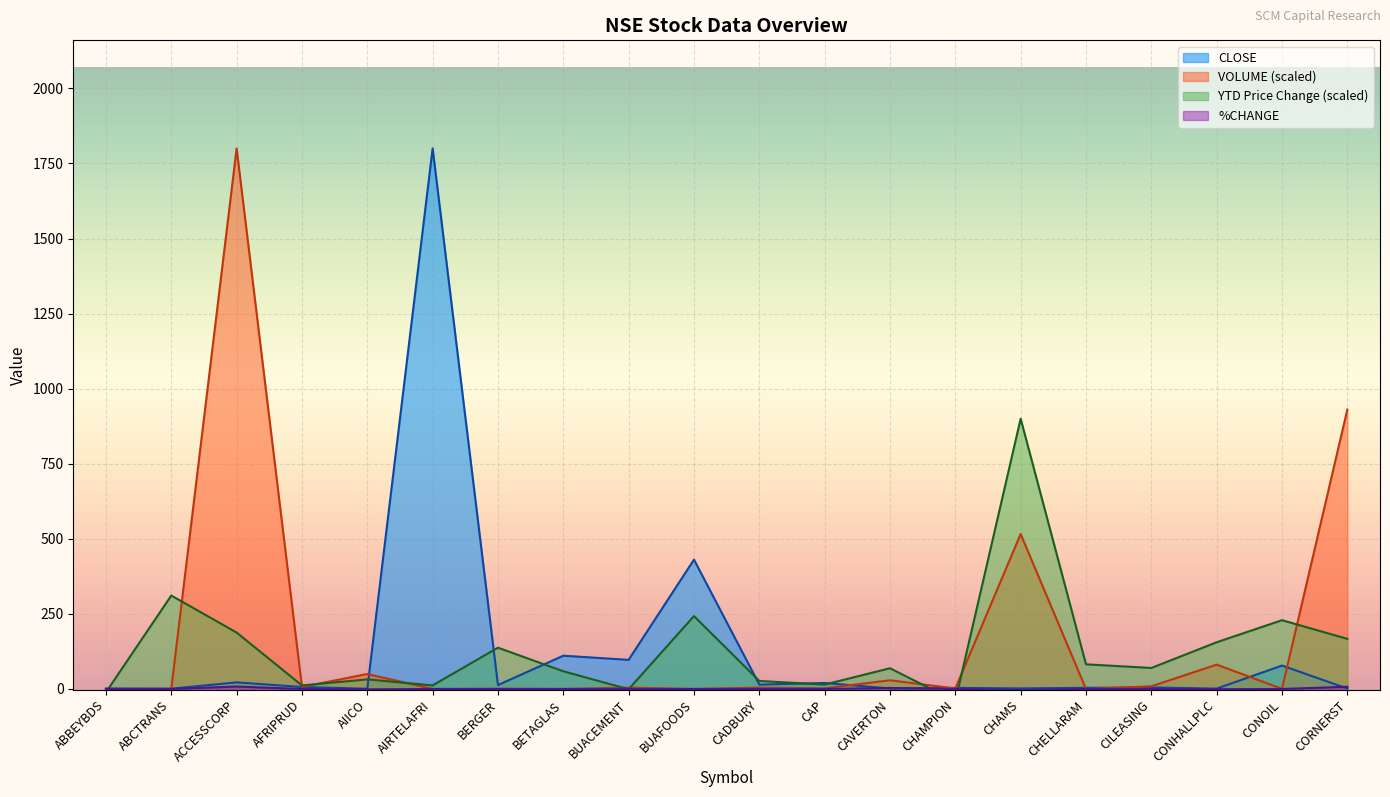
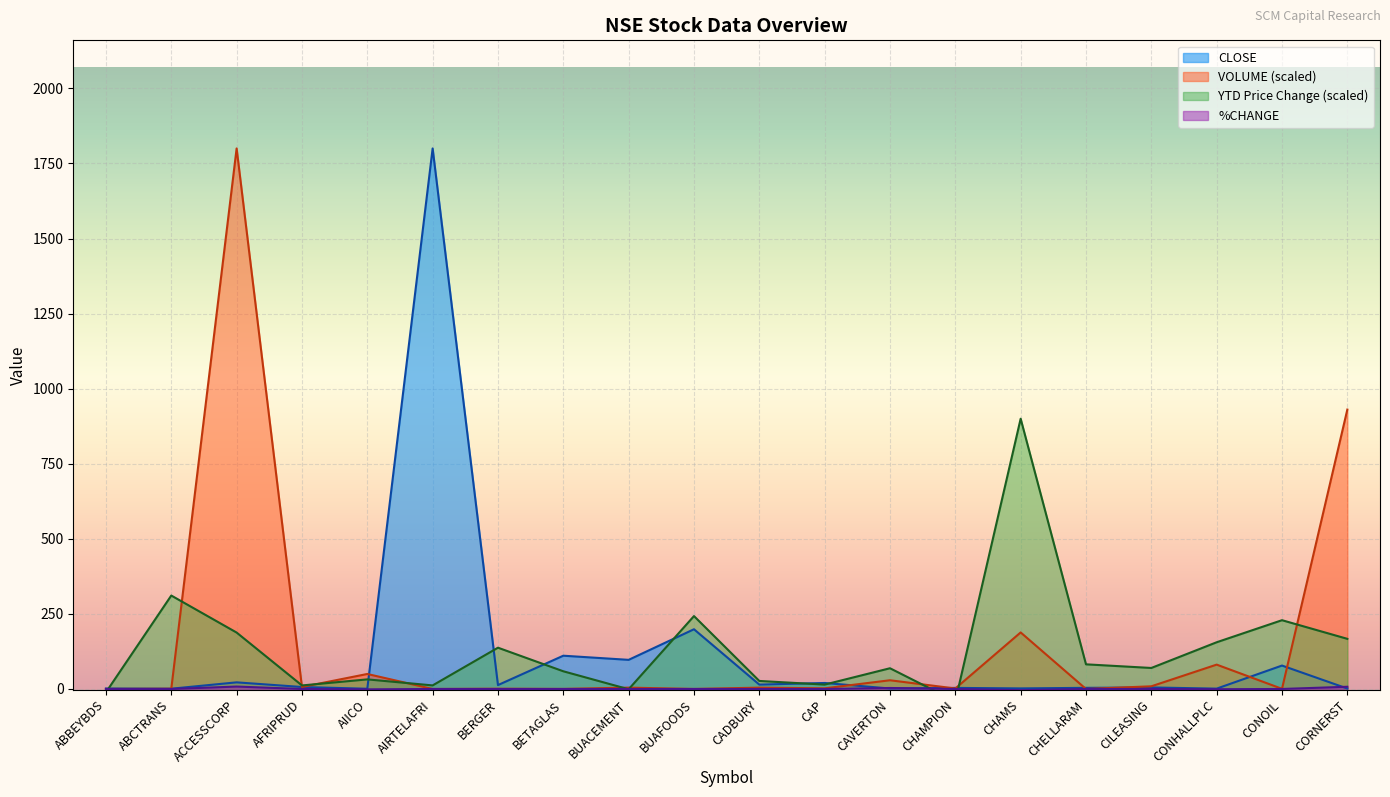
CLOSE, BUAFOODS: 430 -> 200
VOLUME (scaled), CHAMS: 520 -> 190
